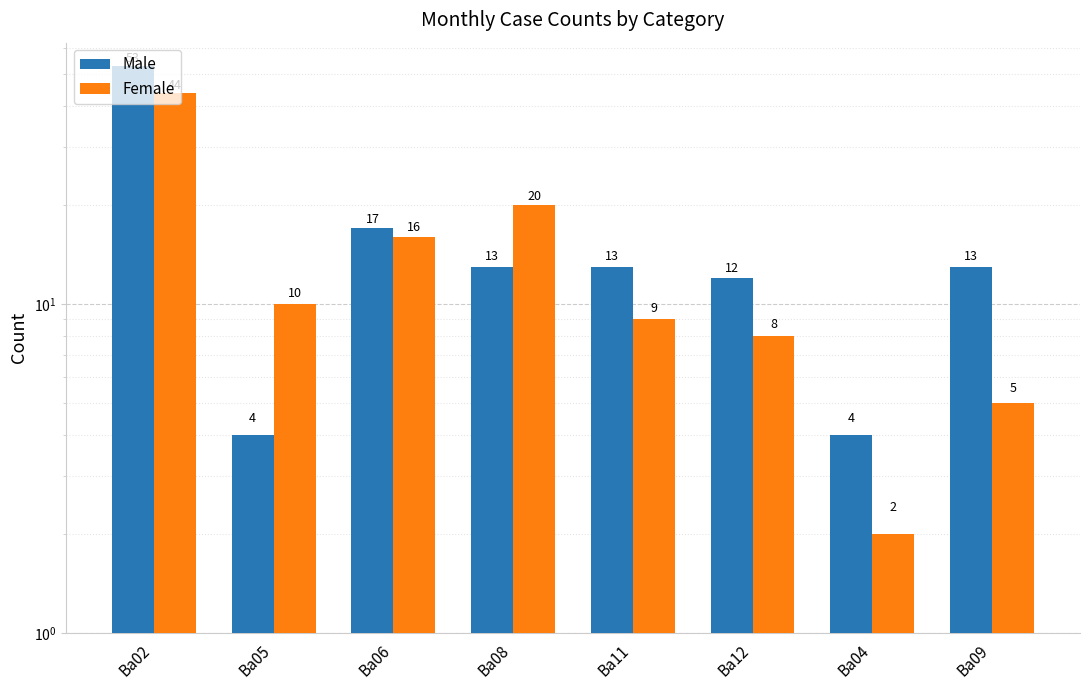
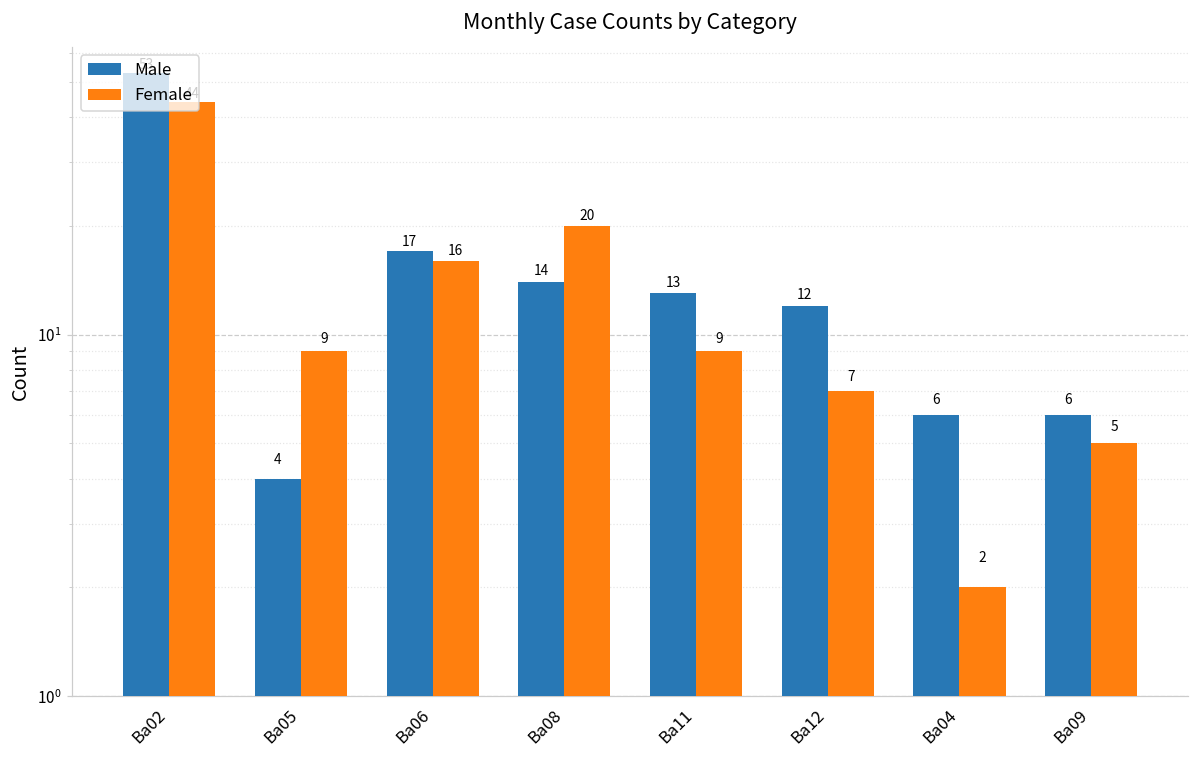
Female, Ba05: 10 -> 9
Male, Ba08: 13 -> 14
Female, Ba12: 8 -> 7
Male, Ba04: 4 -> 6
Male, Ba09: 13 -> 6
